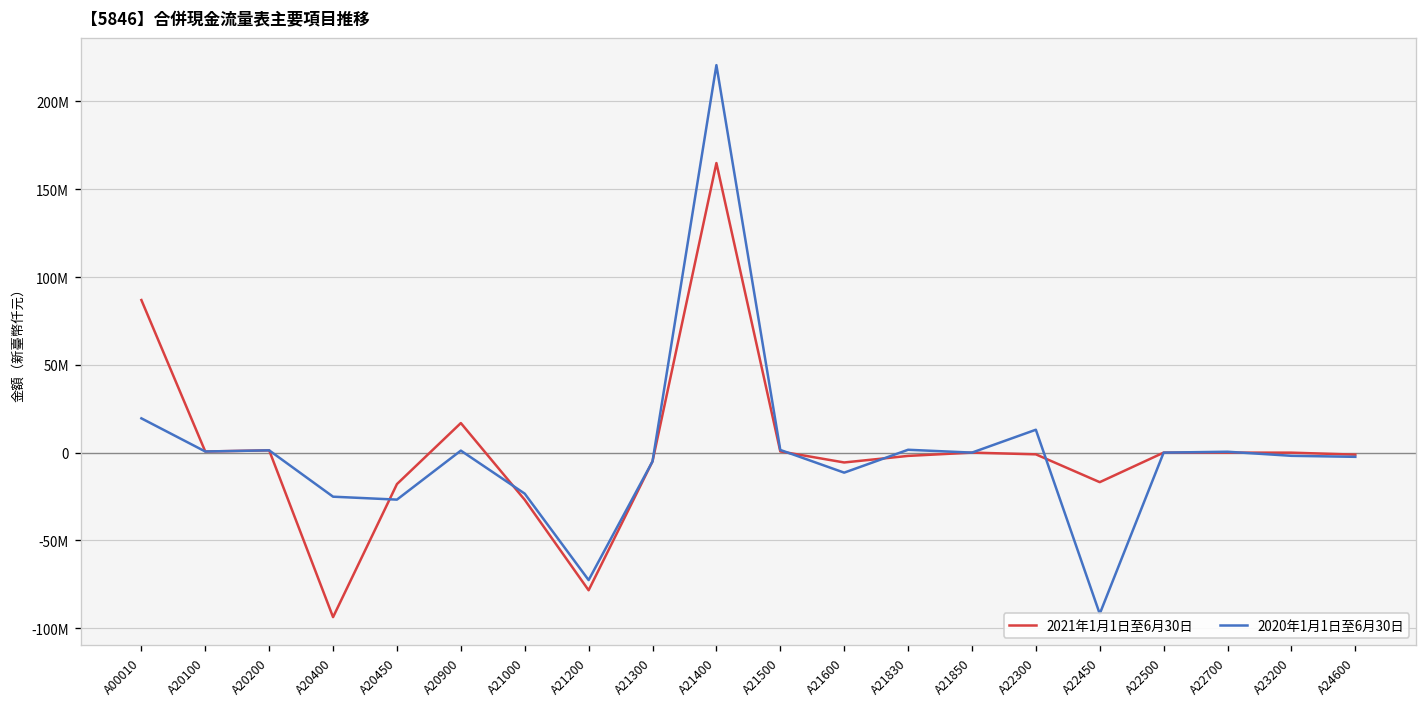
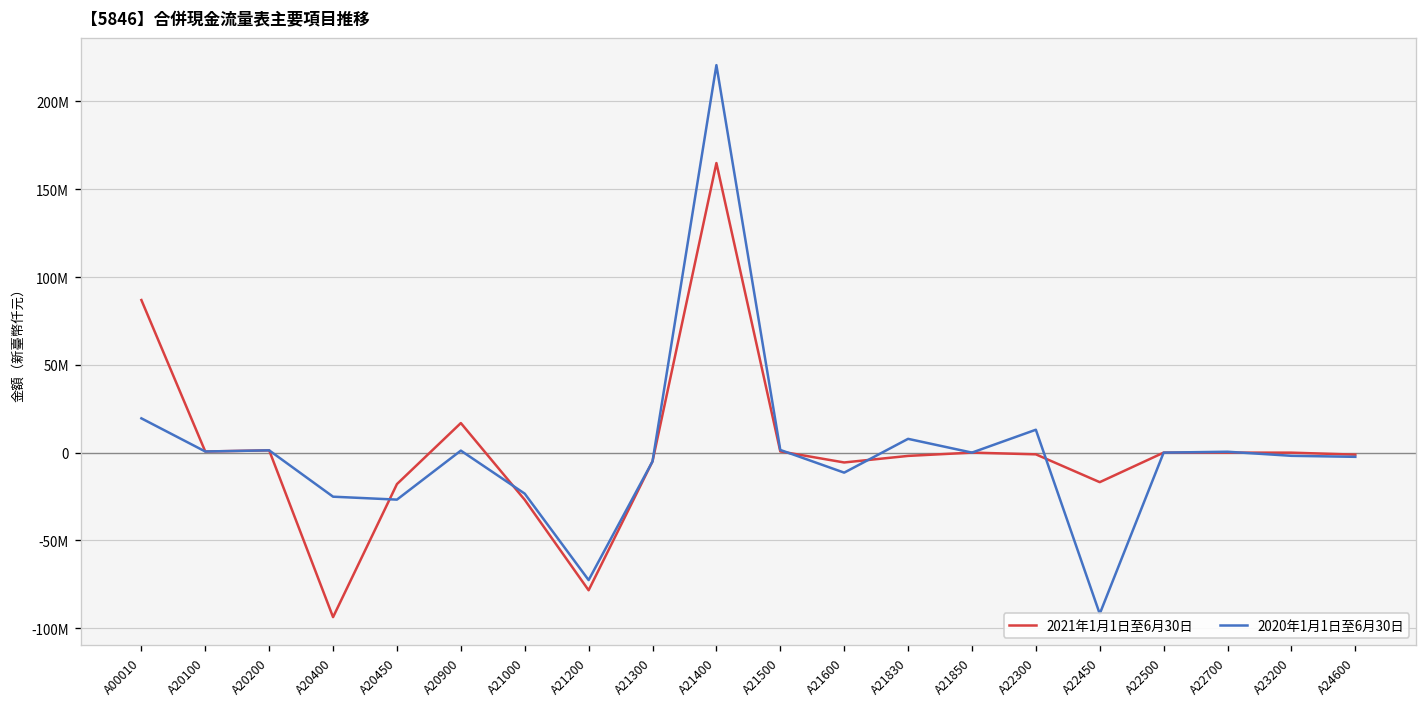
2020年1月1日至6月30日, A21830: 2000000 -> 8000000
